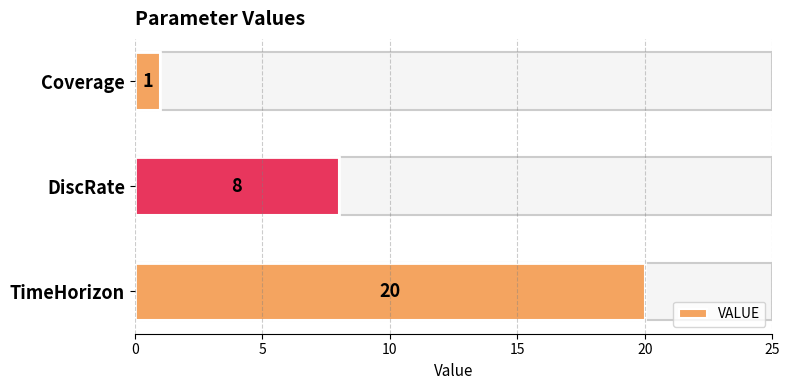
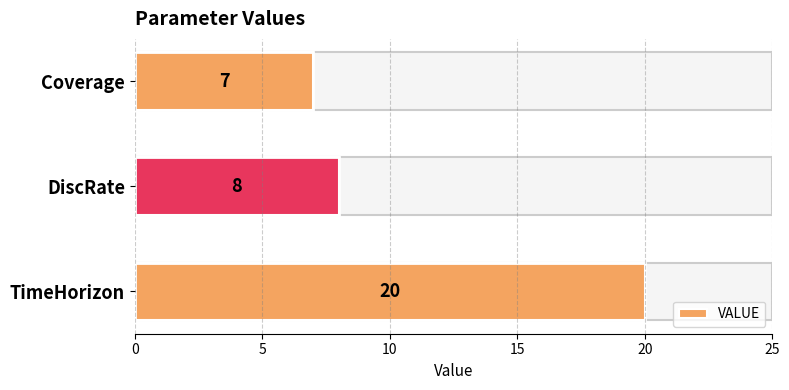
Coverage: 1 -> 7
